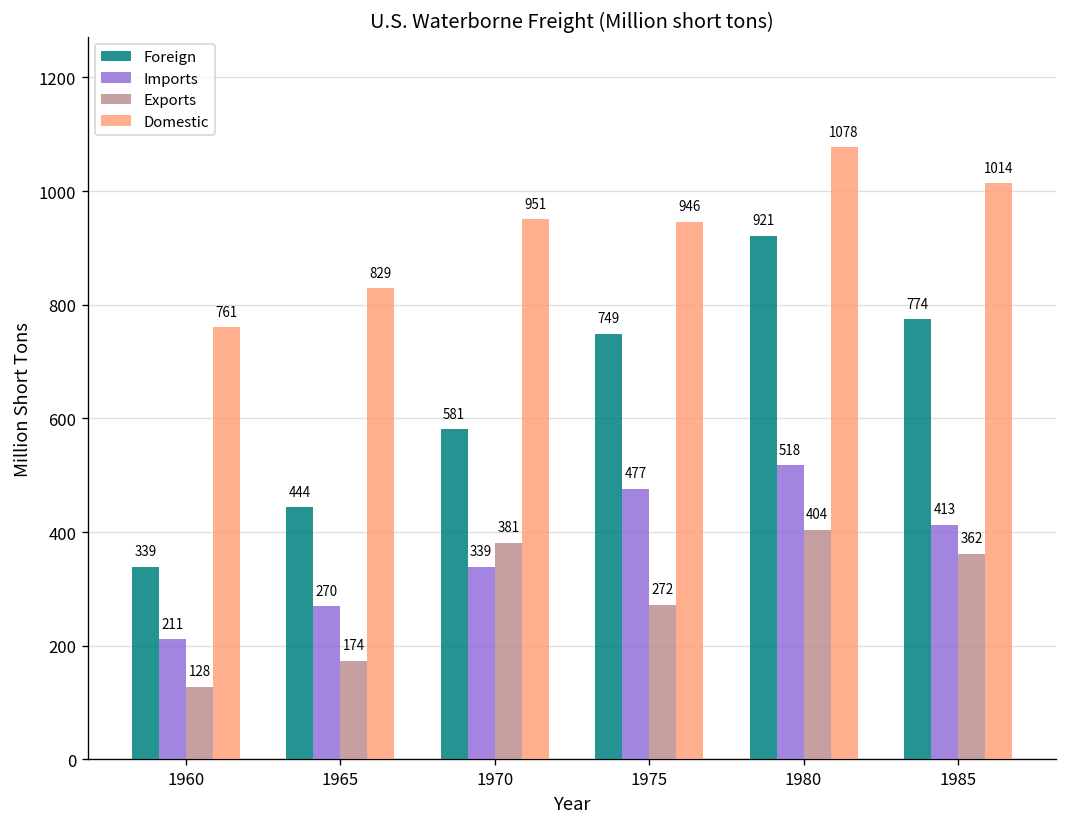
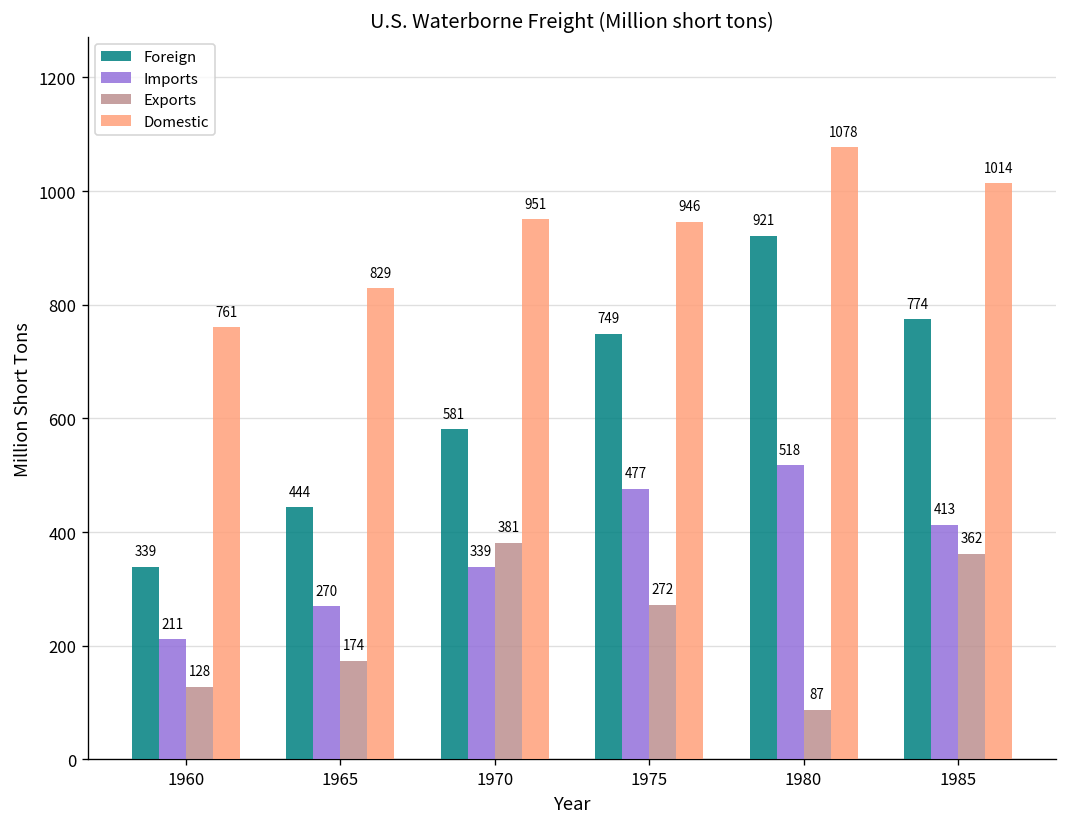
Exports, 1980: 404 -> 87
